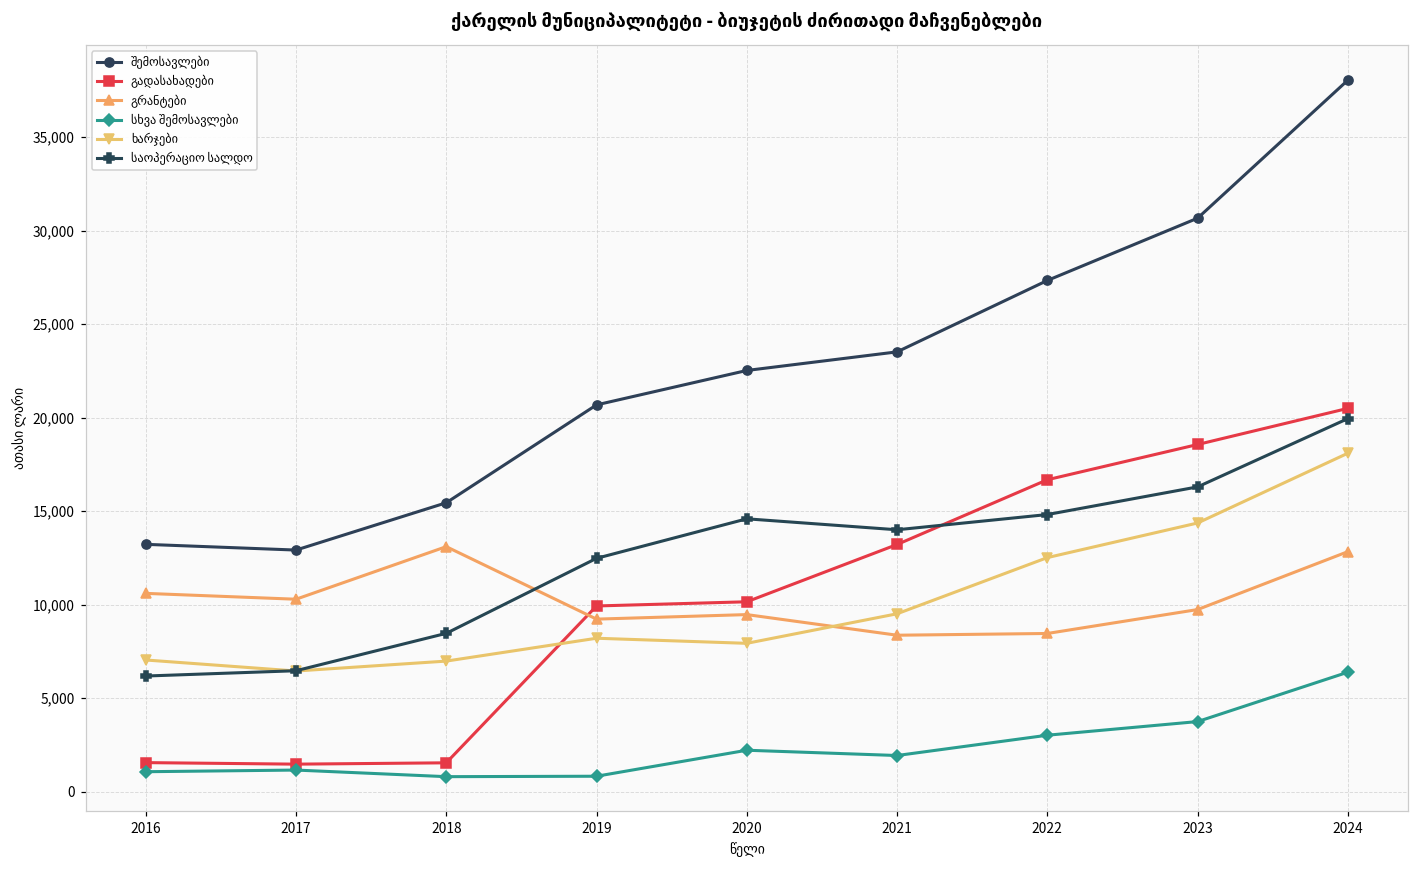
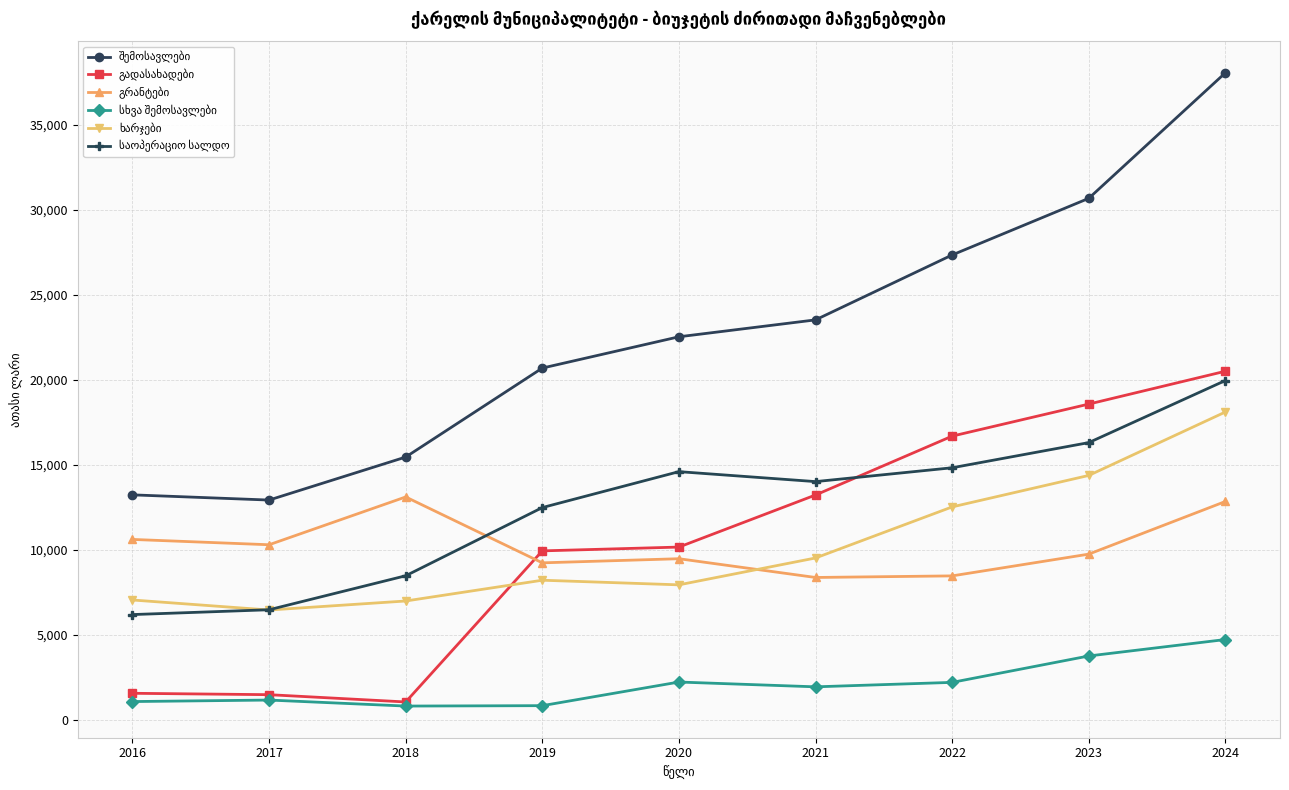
გადასახადები, 2018: 1,500 -> 1,000
სხვა შემოსავლები, 2022: 3,000 -> 2,200
სხვა შემოსავლები, 2024: 6,400 -> 4,700
